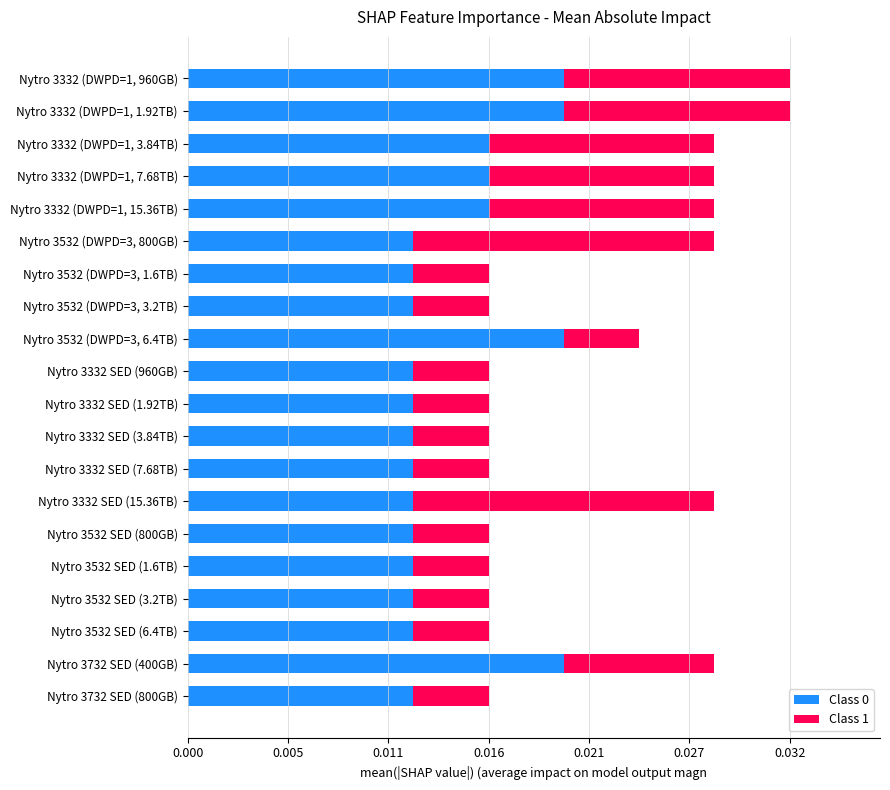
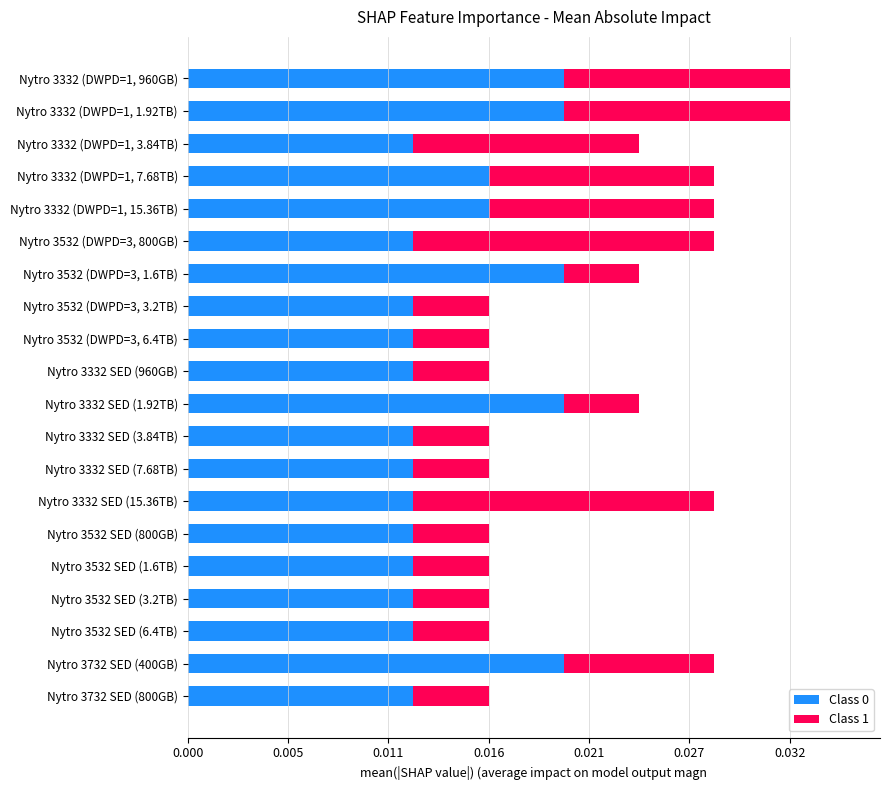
Class 0, Nytro 3332 (DWPD=1, 3.84TB): 0.0160 -> 0.0120
Class 0, Nytro 3532 (DWPD=3, 1.6TB): 0.0120 -> 0.0200
Class 0, Nytro 3532 (DWPD=3, 6.4TB): 0.0200 -> 0.0120
Class 0, Nytro 3332 SED (1.92TB): 0.0120 -> 0.0200
